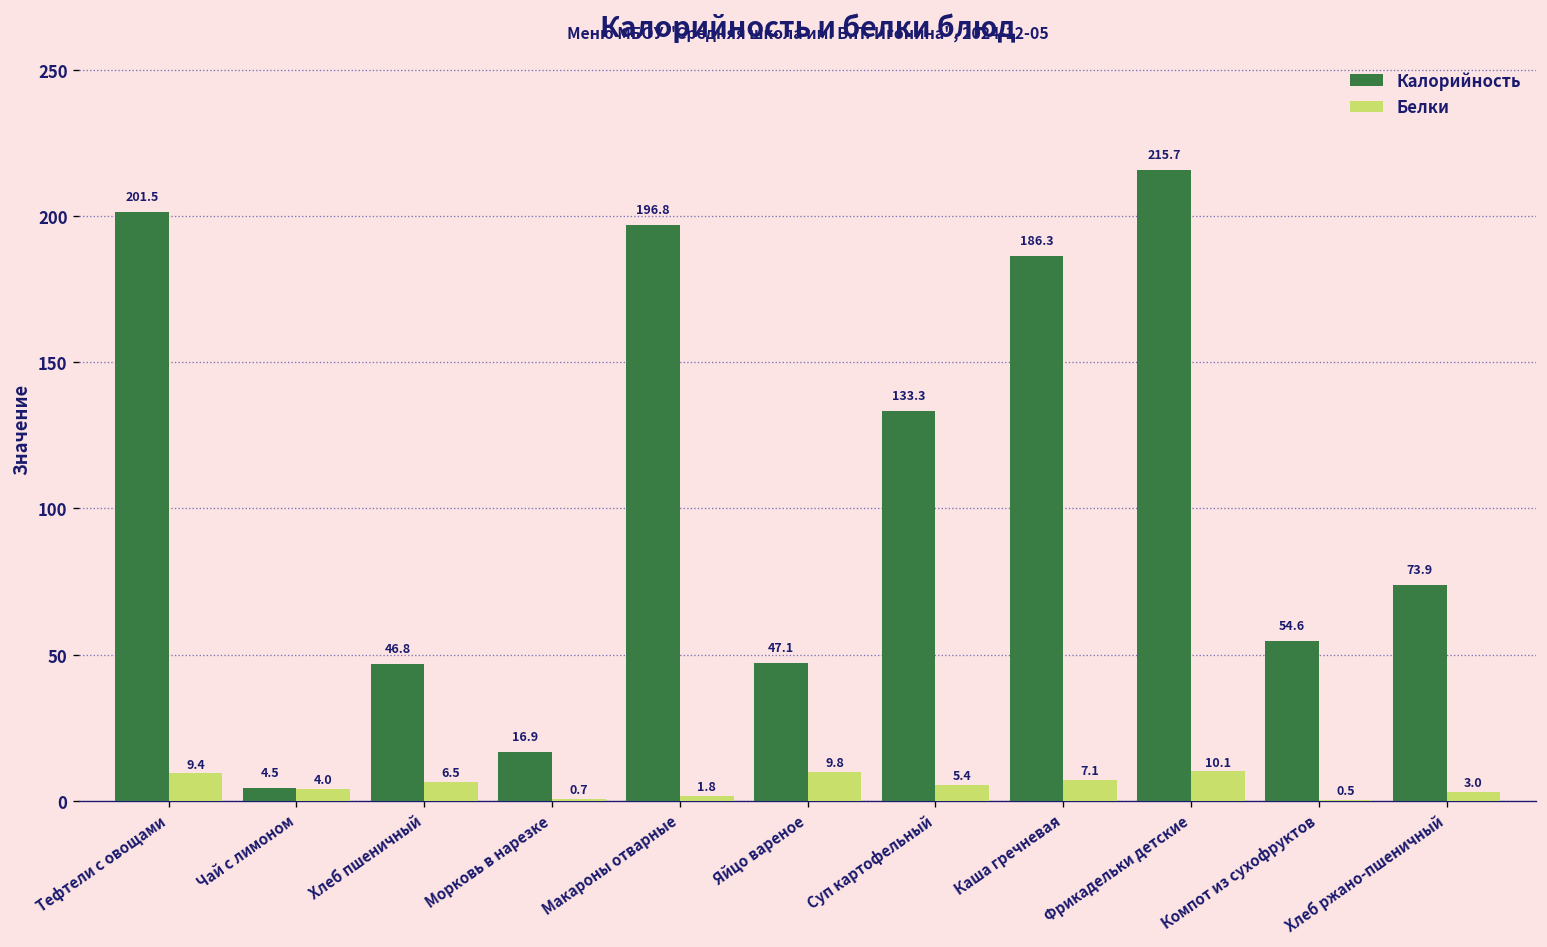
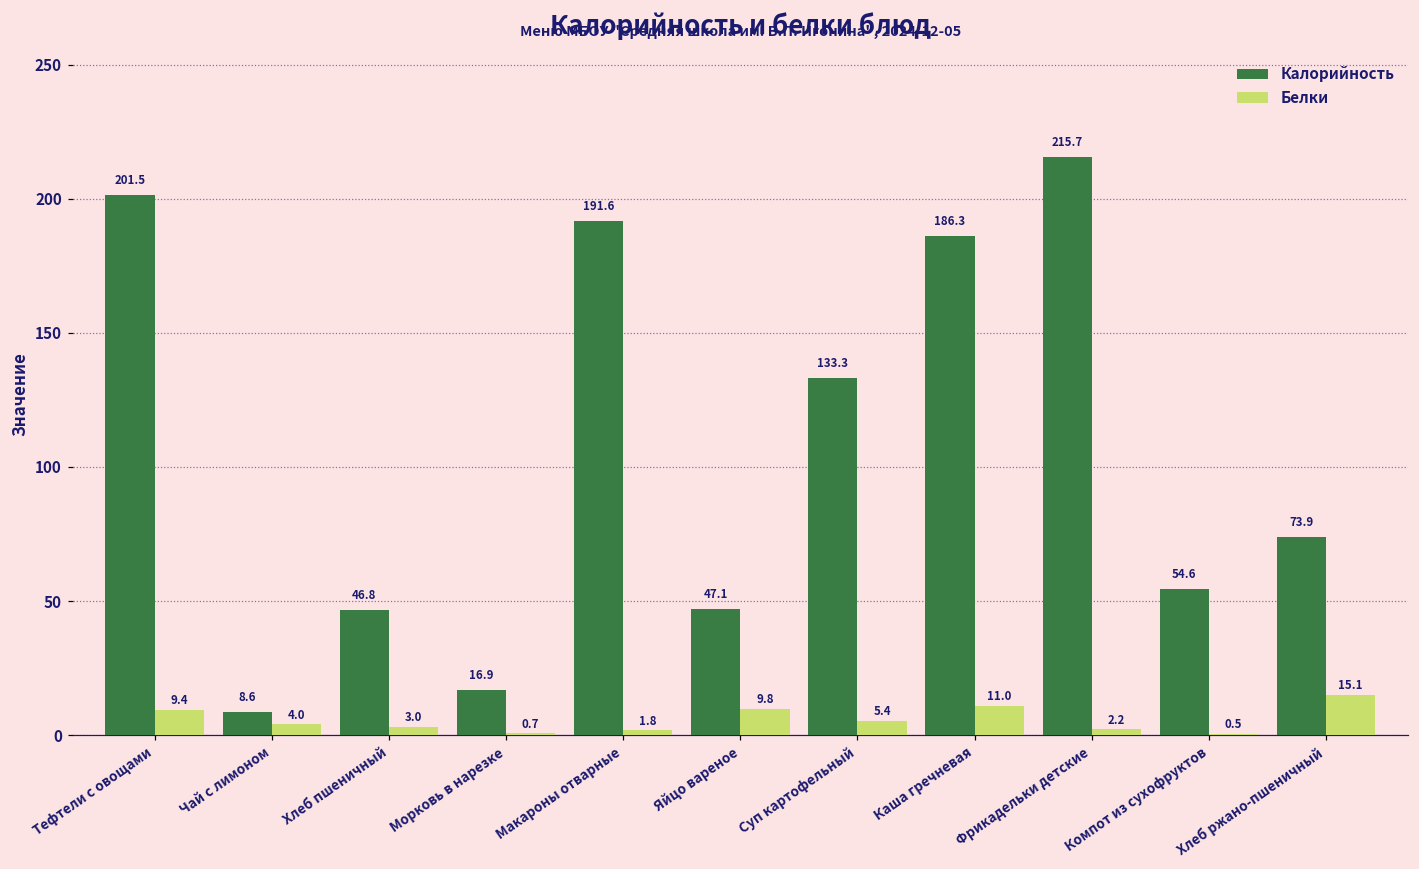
Калорийность, Чай с лимоном: 4.5 -> 8.6
Белки, Хлеб пшеничный: 6.5 -> 3.0
Калорийность, Макароны отварные: 196.8 -> 191.6
Белки, Каша гречневая: 7.1 -> 11.0
Белки, Фрикадельки детские: 10.1 -> 2.2
Белки, Хлеб ржано-пшеничный: 3.0 -> 15.1
